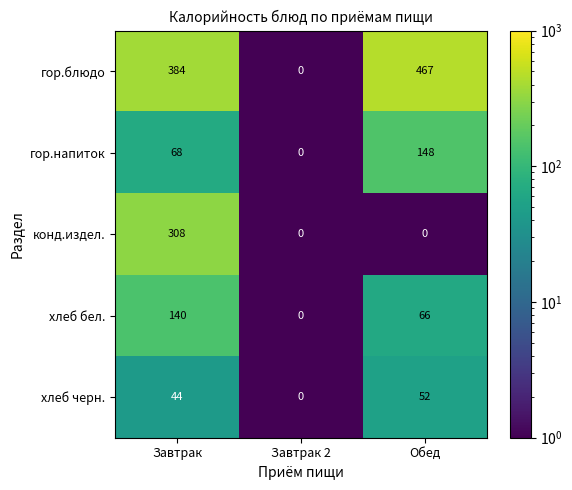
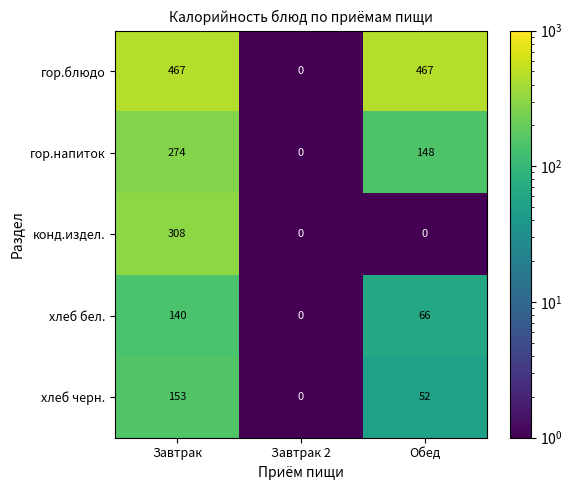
гор.блюдо, Завтрак: 384 -> 467
гор.напиток, Завтрак: 68 -> 274
хлеб черн., Завтрак: 44 -> 153
